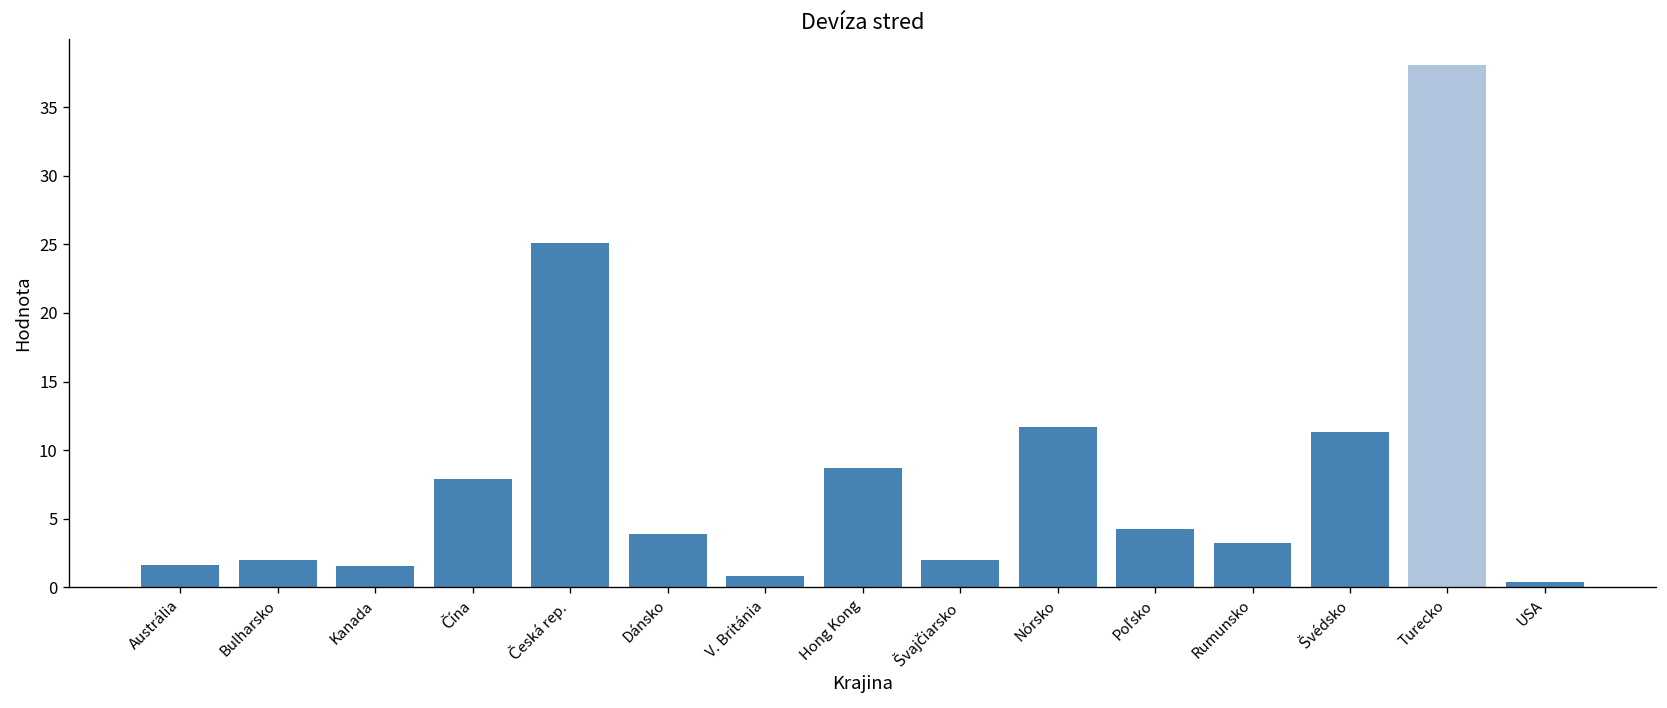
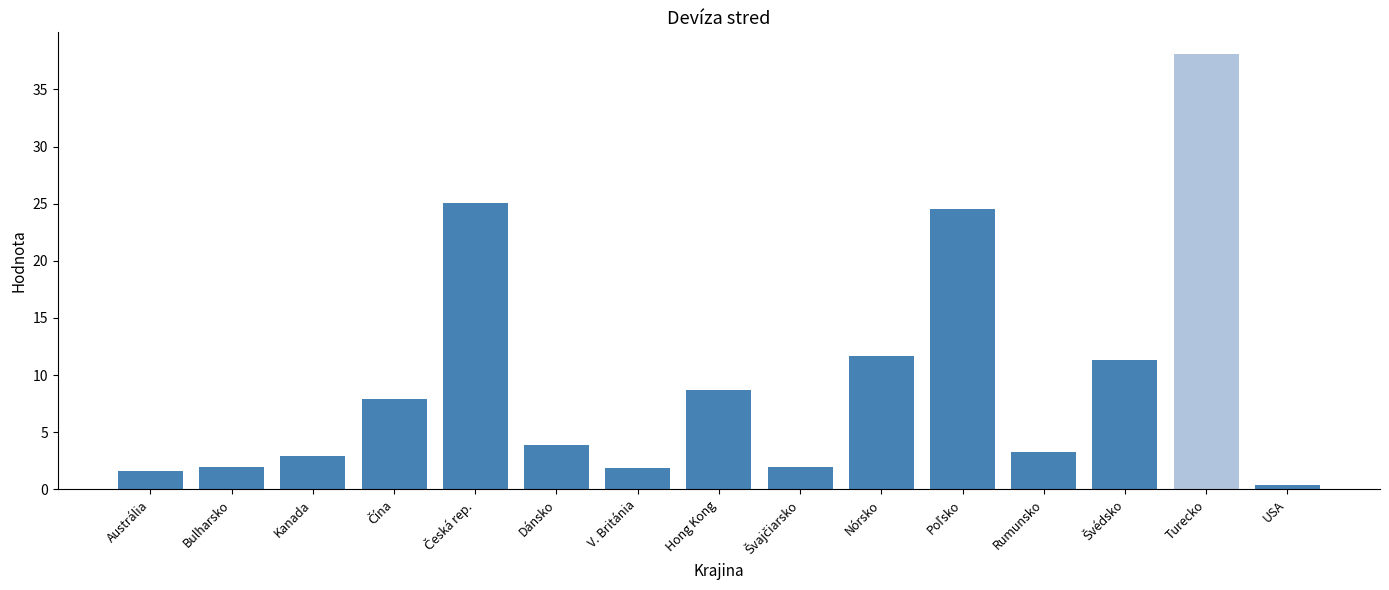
Kanada: 1.5 -> 2.9
V. Británia: 0.8 -> 1.9
Poľsko: 4.3 -> 24.6
